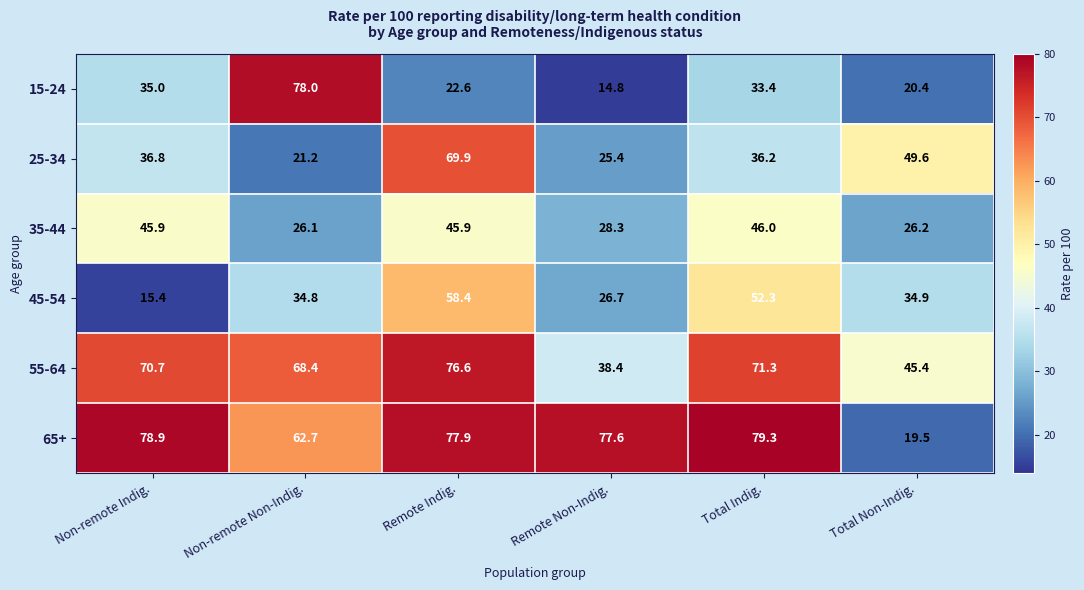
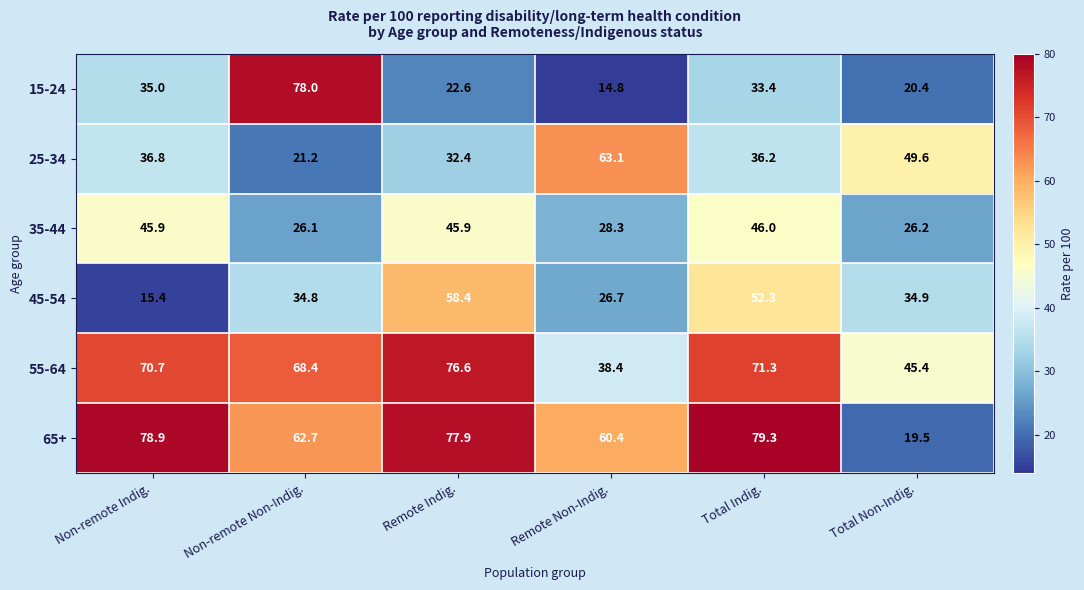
25-34, Remote Indig.: 69.9 -> 32.4
25-34, Remote Non-Indig.: 25.4 -> 63.1
65+, Remote Non-Indig.: 77.6 -> 60.4
